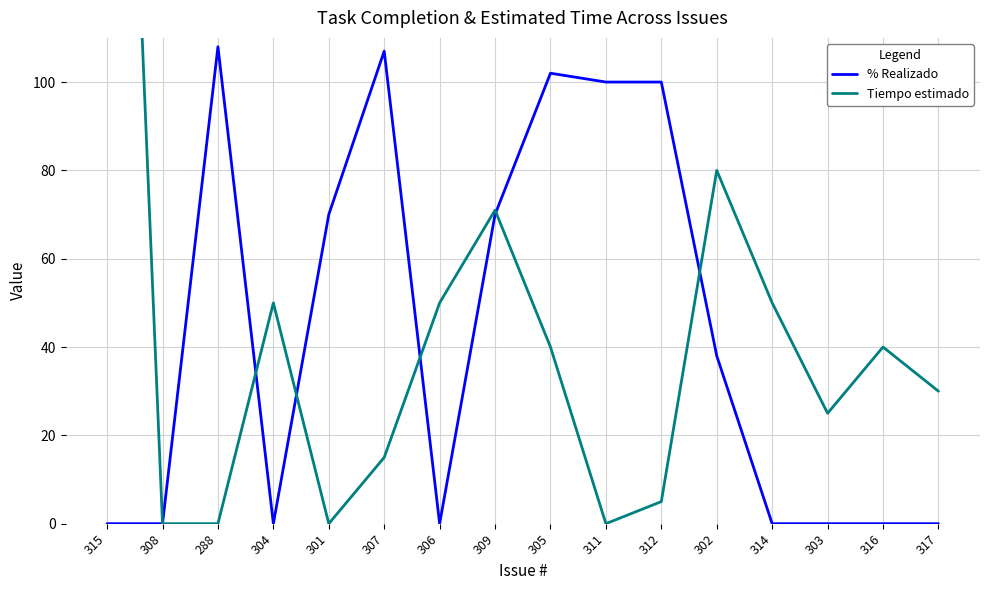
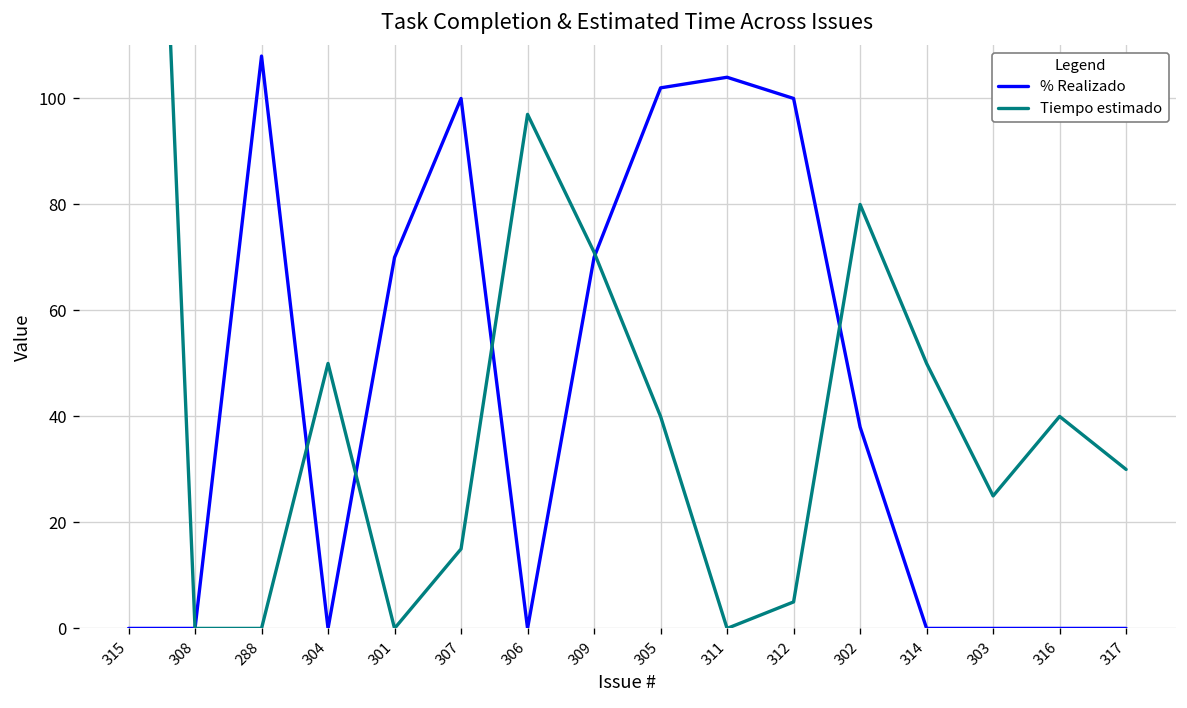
% Realizado, 307: 107 -> 100
Tiempo estimado, 306: 50 -> 97
% Realizado, 311: 100 -> 104
